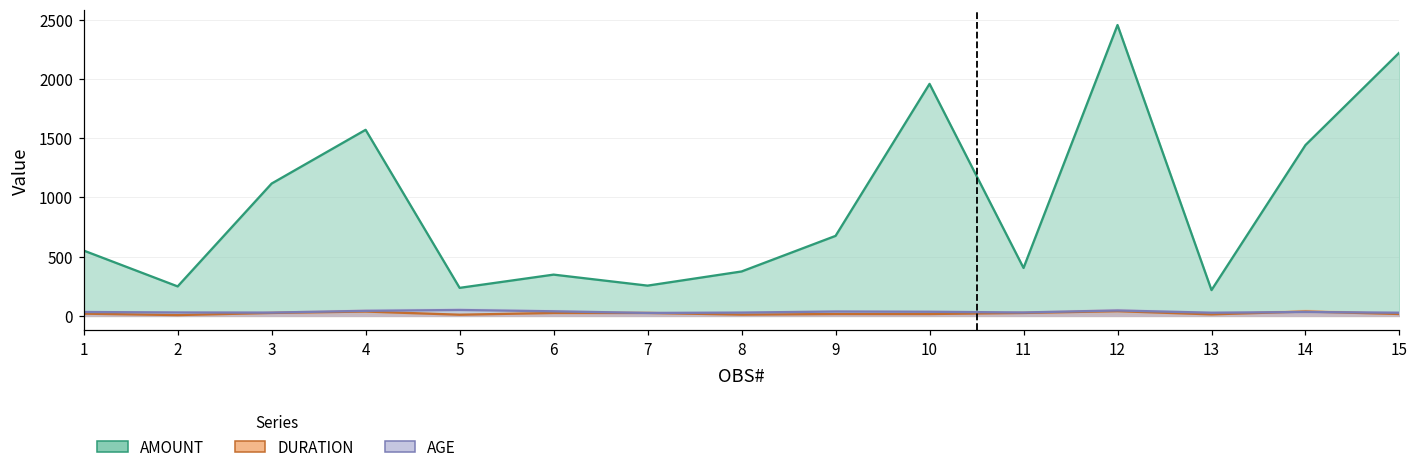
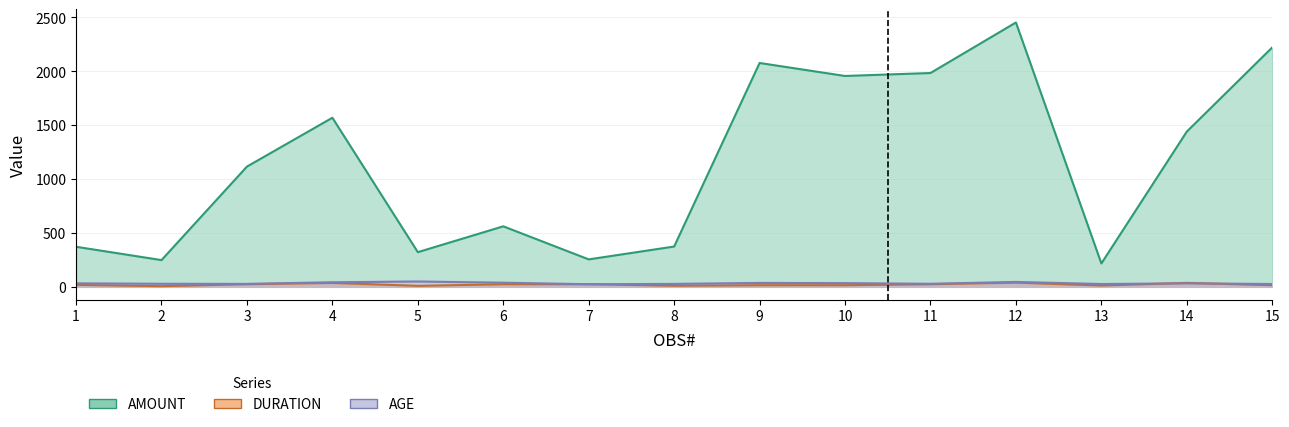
AMOUNT, 1: 550 -> 370
AMOUNT, 5: 240 -> 320
AMOUNT, 6: 350 -> 560
AMOUNT, 9: 670 -> 2080
AMOUNT, 11: 400 -> 1980
